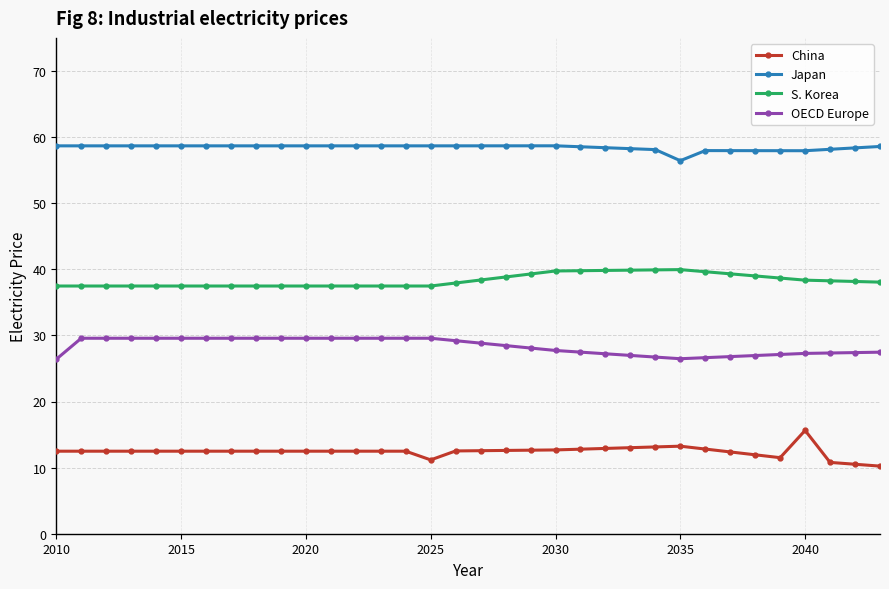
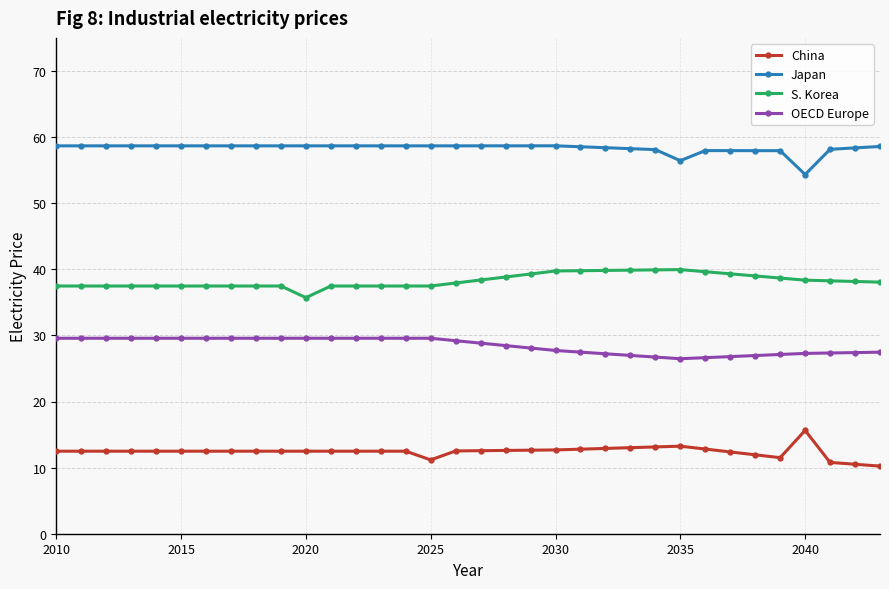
OECD Europe, 2010: 26 -> 30
S. Korea, 2020: 37 -> 36
Japan, 2040: 58 -> 54
